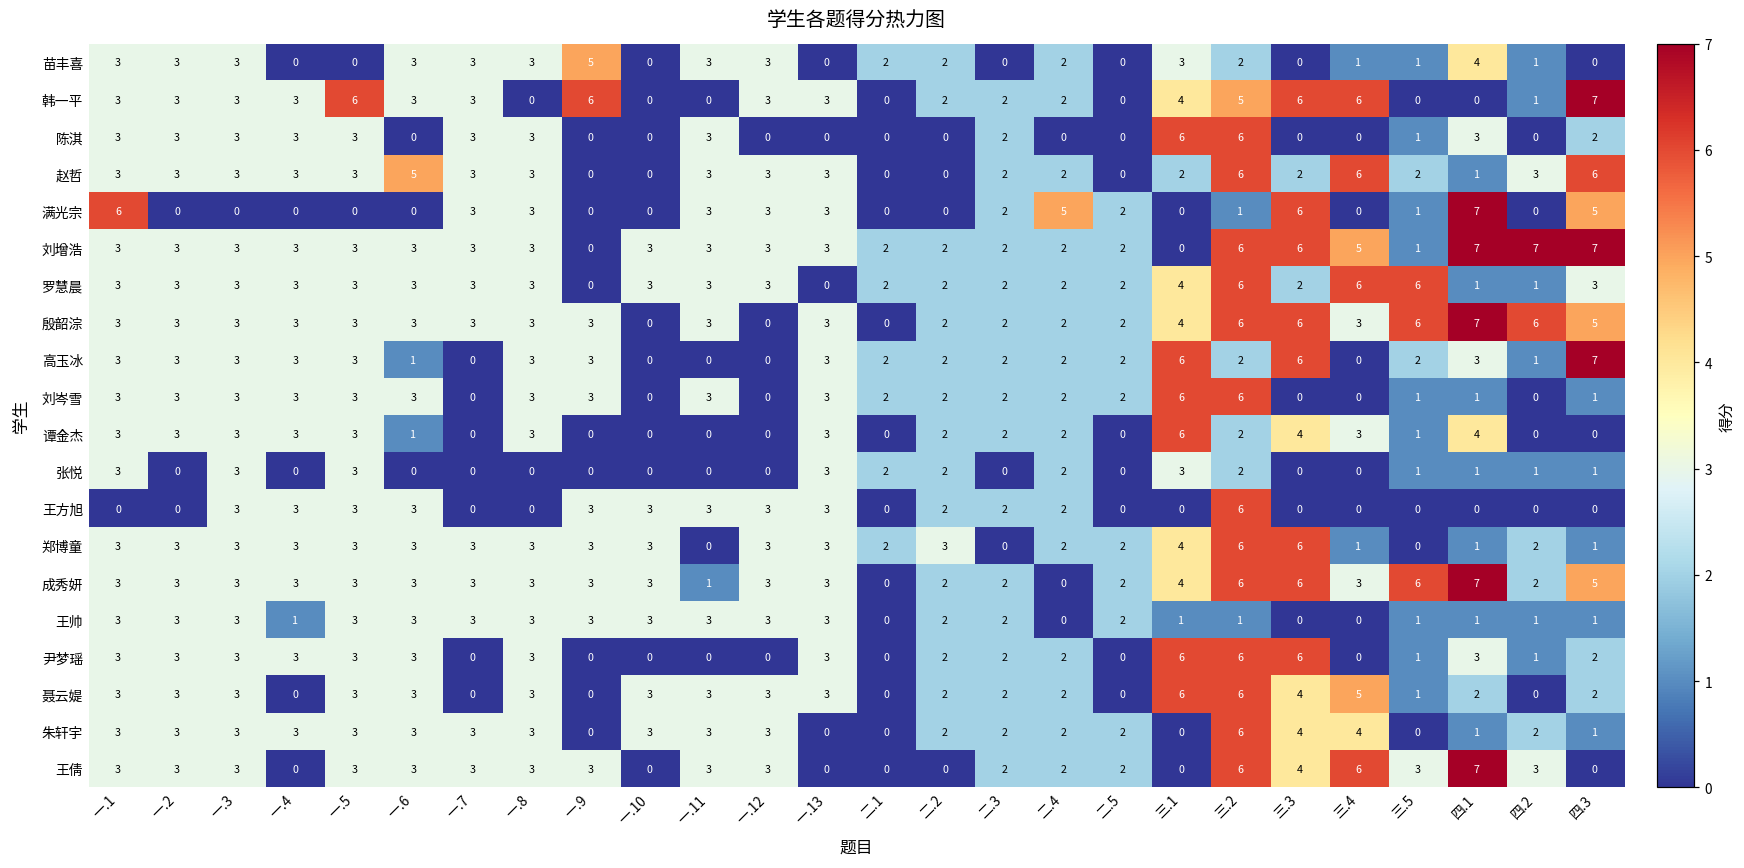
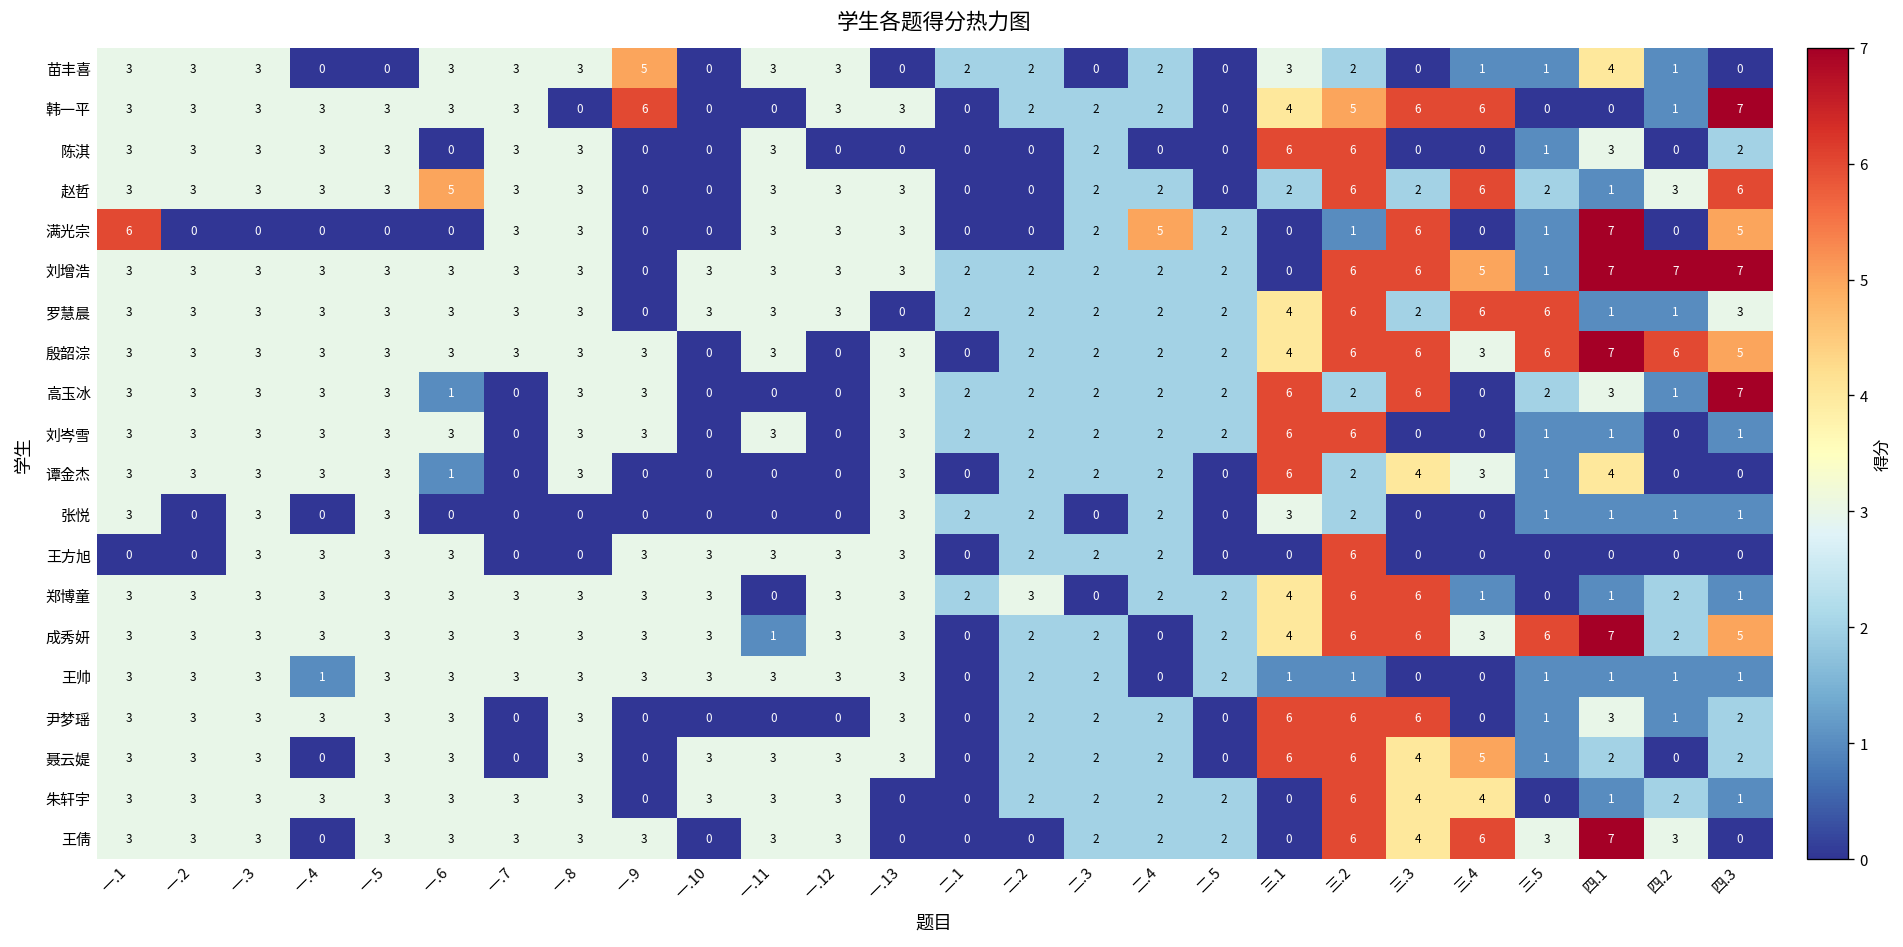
韩一平, 一.5: 6 -> 3
